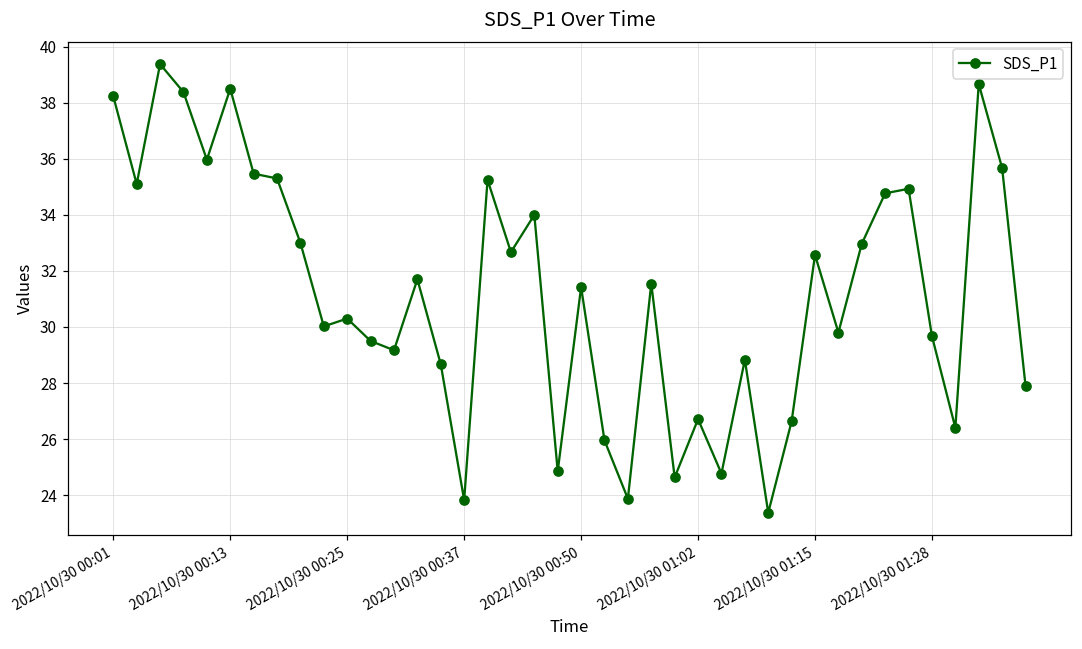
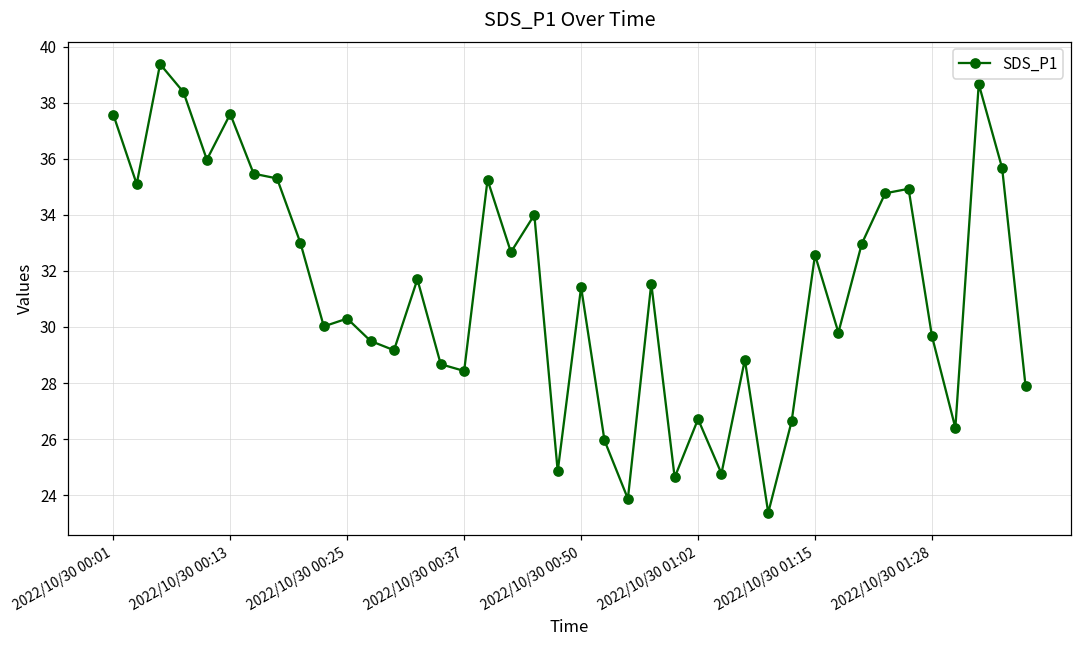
2022/10/30 00:01: 38.2 -> 37.6
2022/10/30 00:13: 38.5 -> 37.6
2022/10/30 00:37: 23.8 -> 28.4
